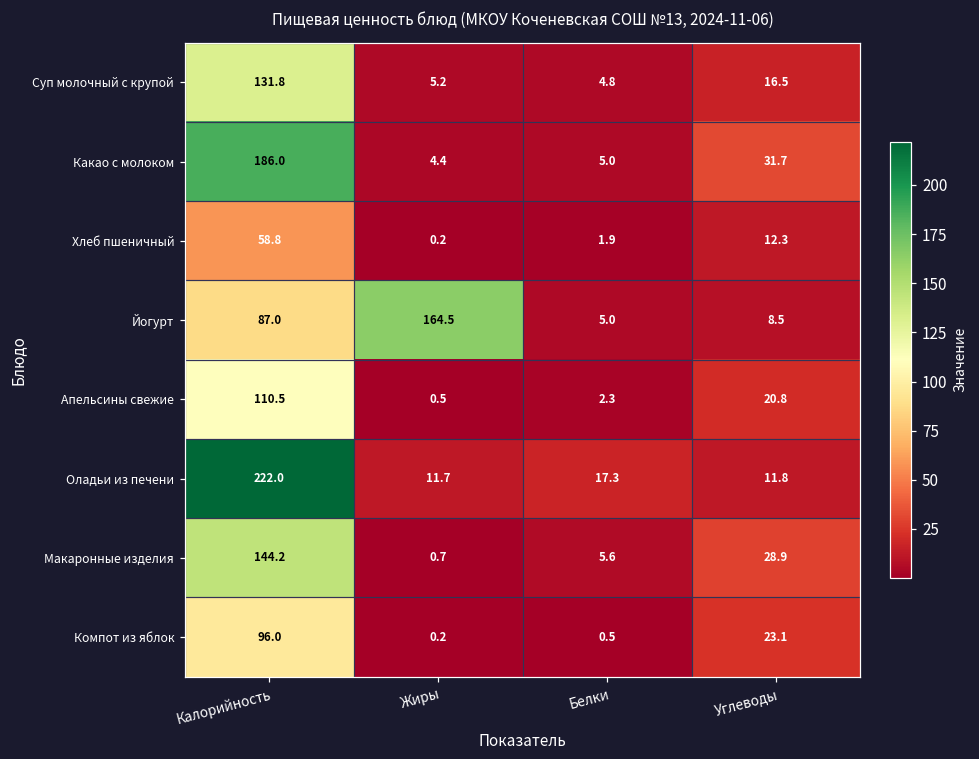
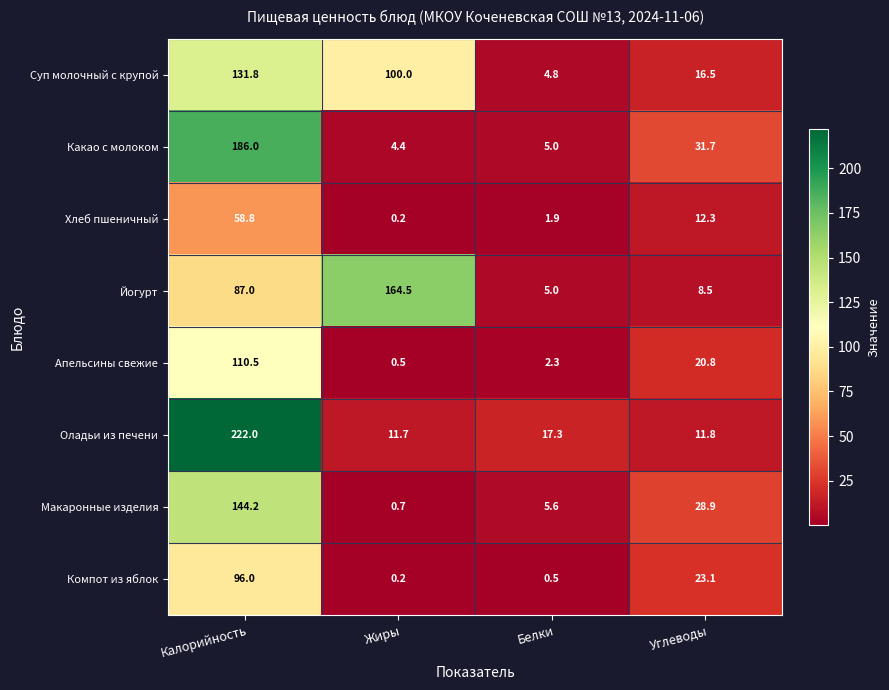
Суп молочный с крупой, Жиры: 5.2 -> 100.0
